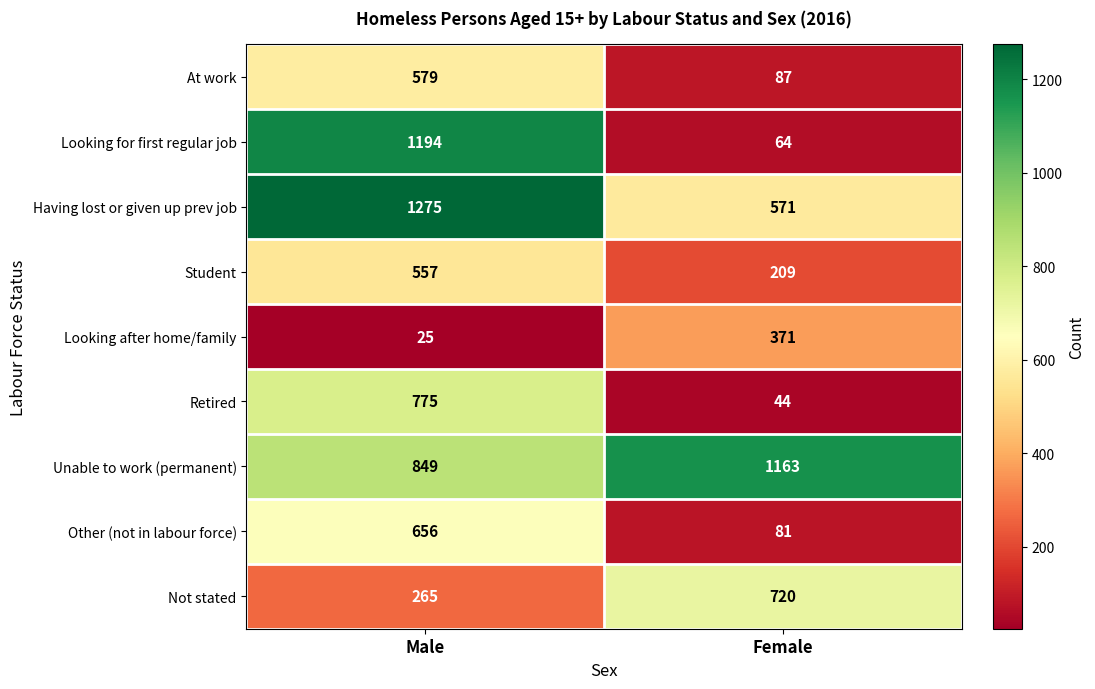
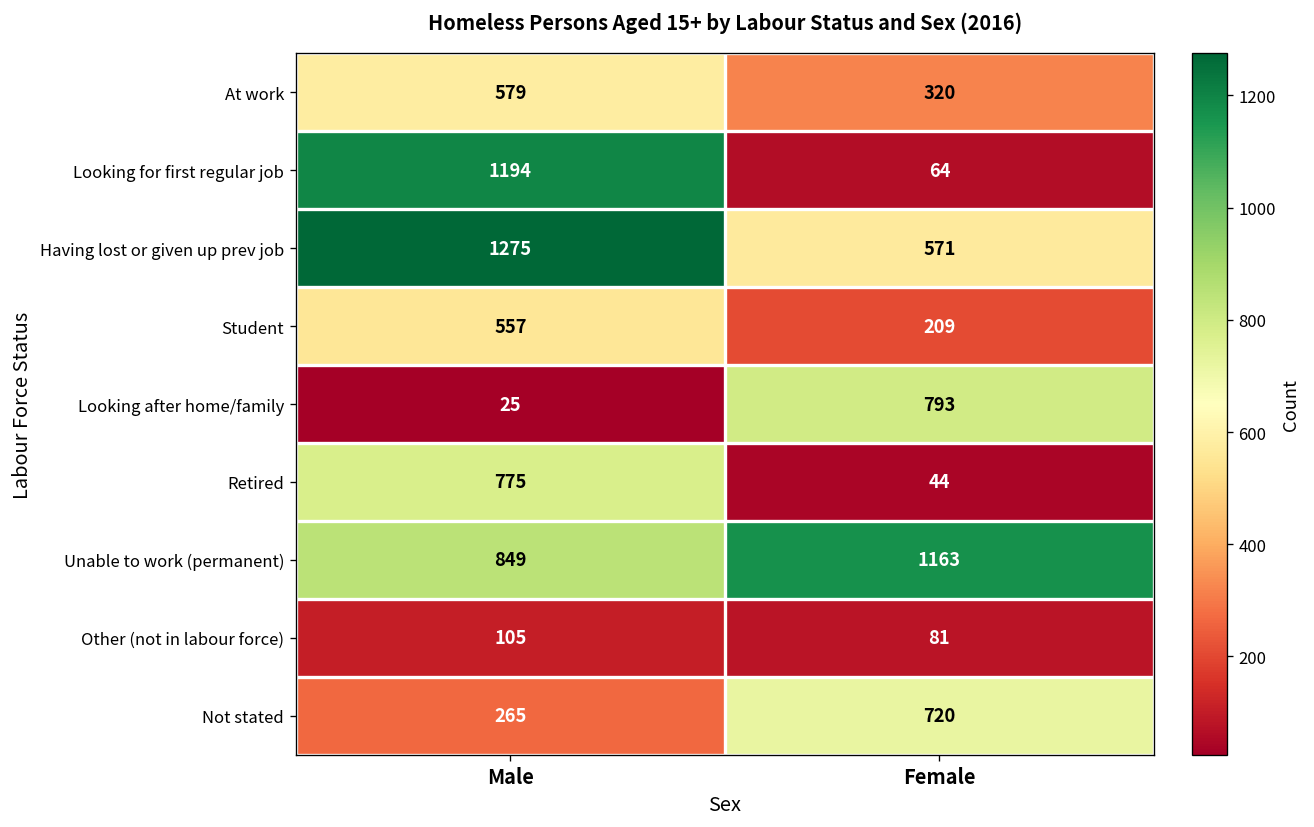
At work, Female: 87 -> 320
Looking after home/family, Female: 371 -> 793
Other (not in labour force), Male: 656 -> 105
